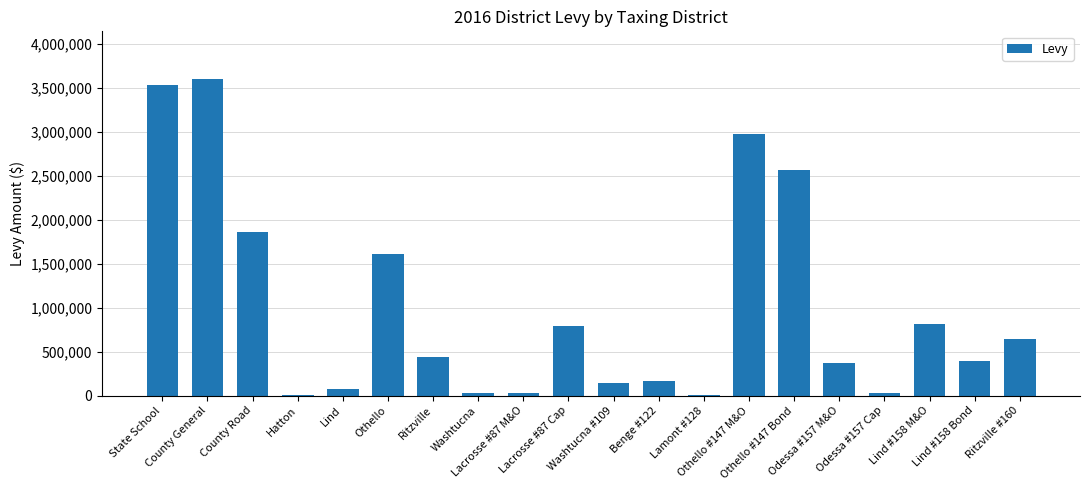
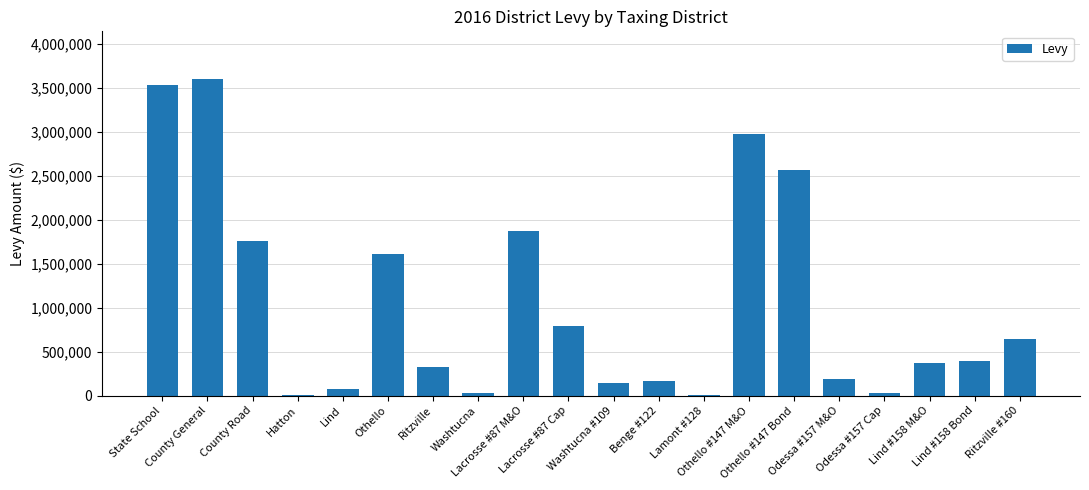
County Road: 1,900,000 -> 1,800,000
Ritzville: 400,000 -> 300,000
Lacrosse #87 M&O: 0 -> 1,900,000
Odessa #157 M&O: 400,000 -> 200,000
Lind #158 M&O: 800,000 -> 400,000
